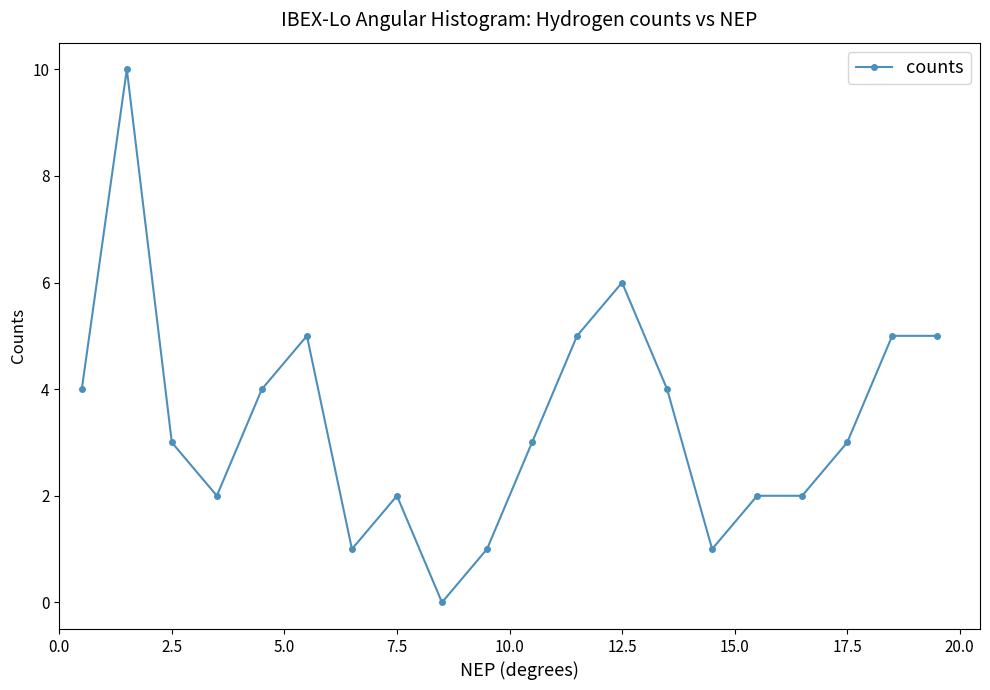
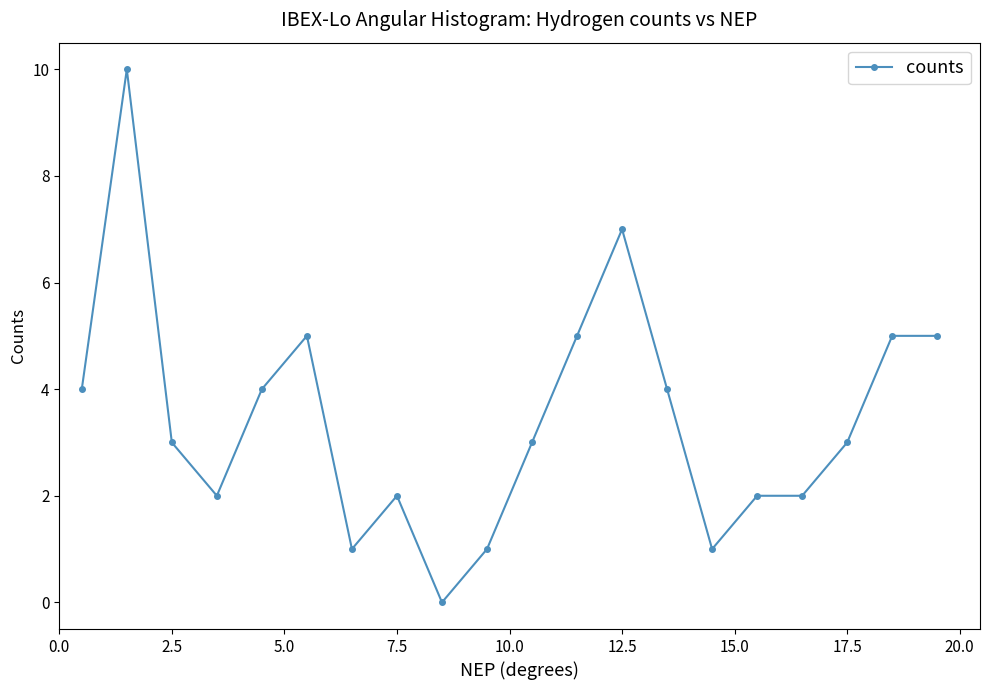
12.5: 6 -> 7
